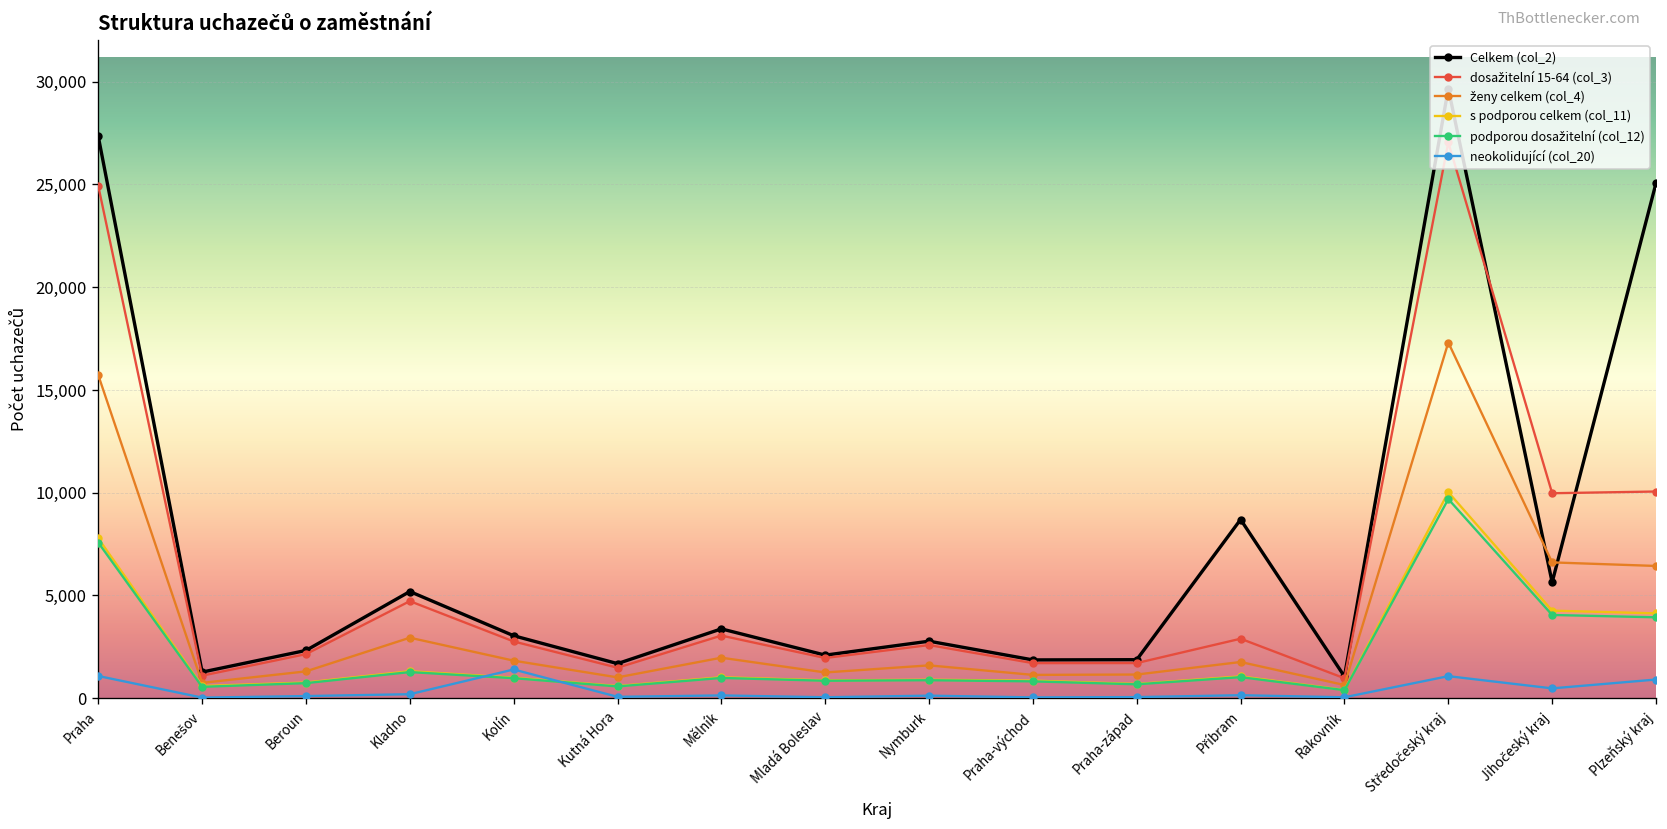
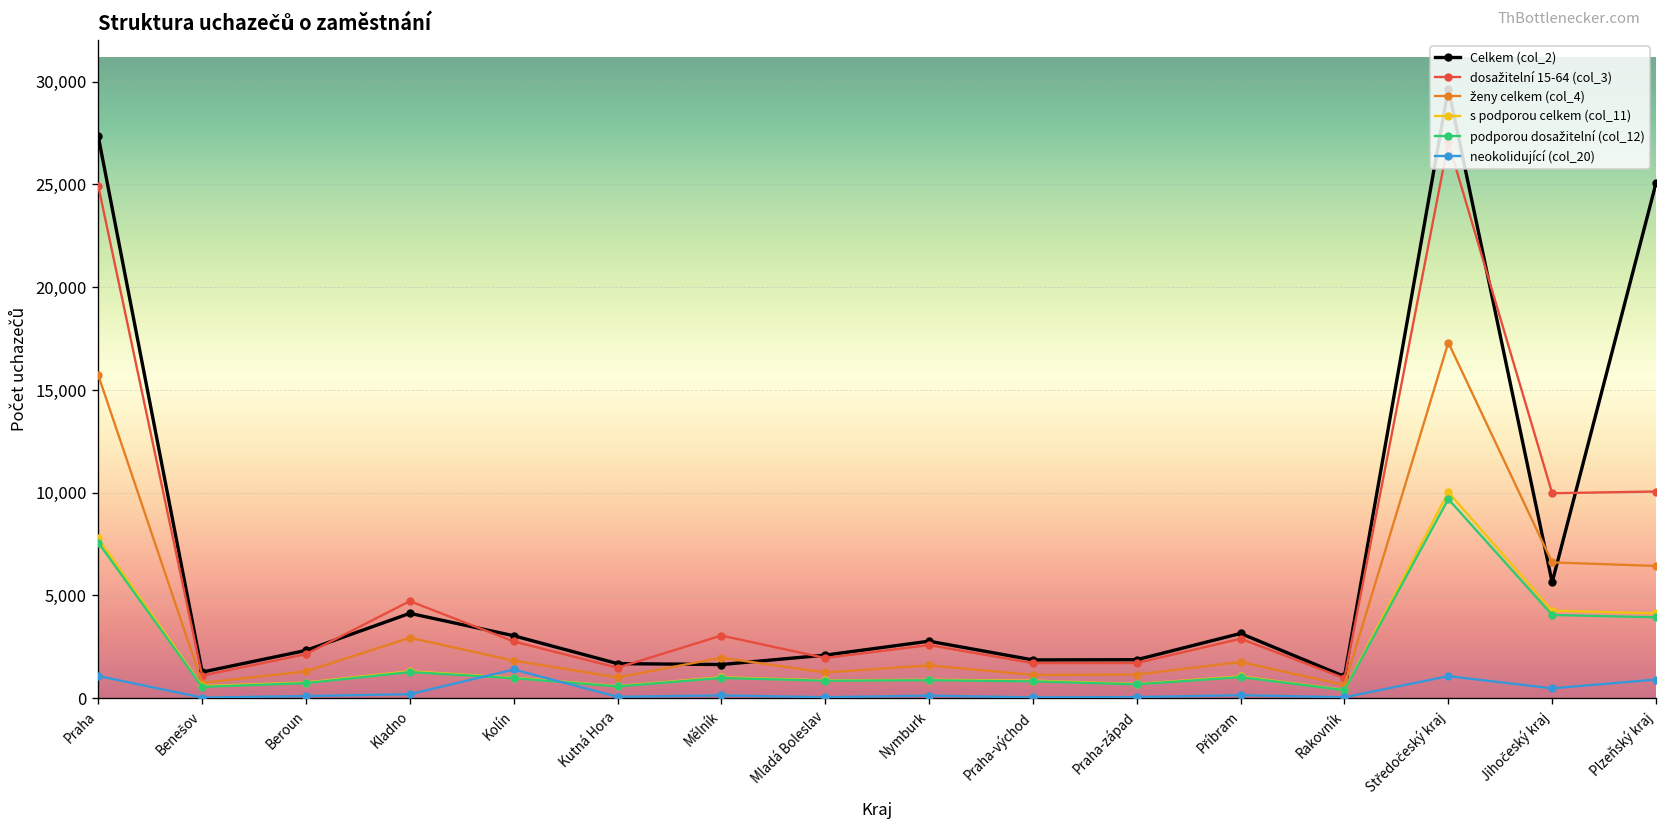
Celkem (col_2), Kladno: 5,200 -> 4,100
Celkem (col_2), Mělník: 3,400 -> 1,600
Celkem (col_2), Příbram: 8,700 -> 3,100
